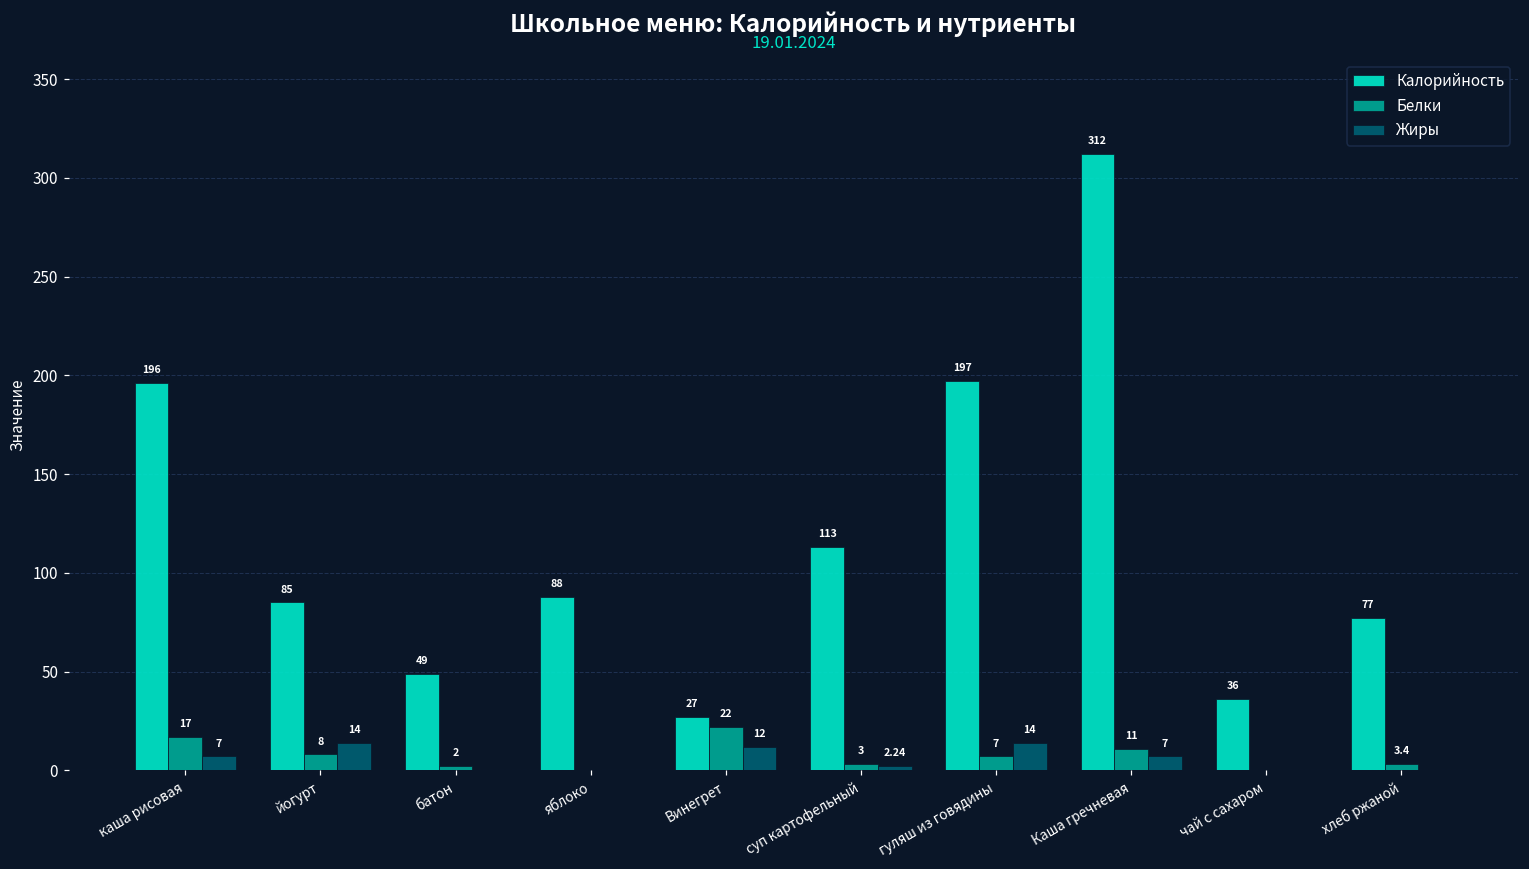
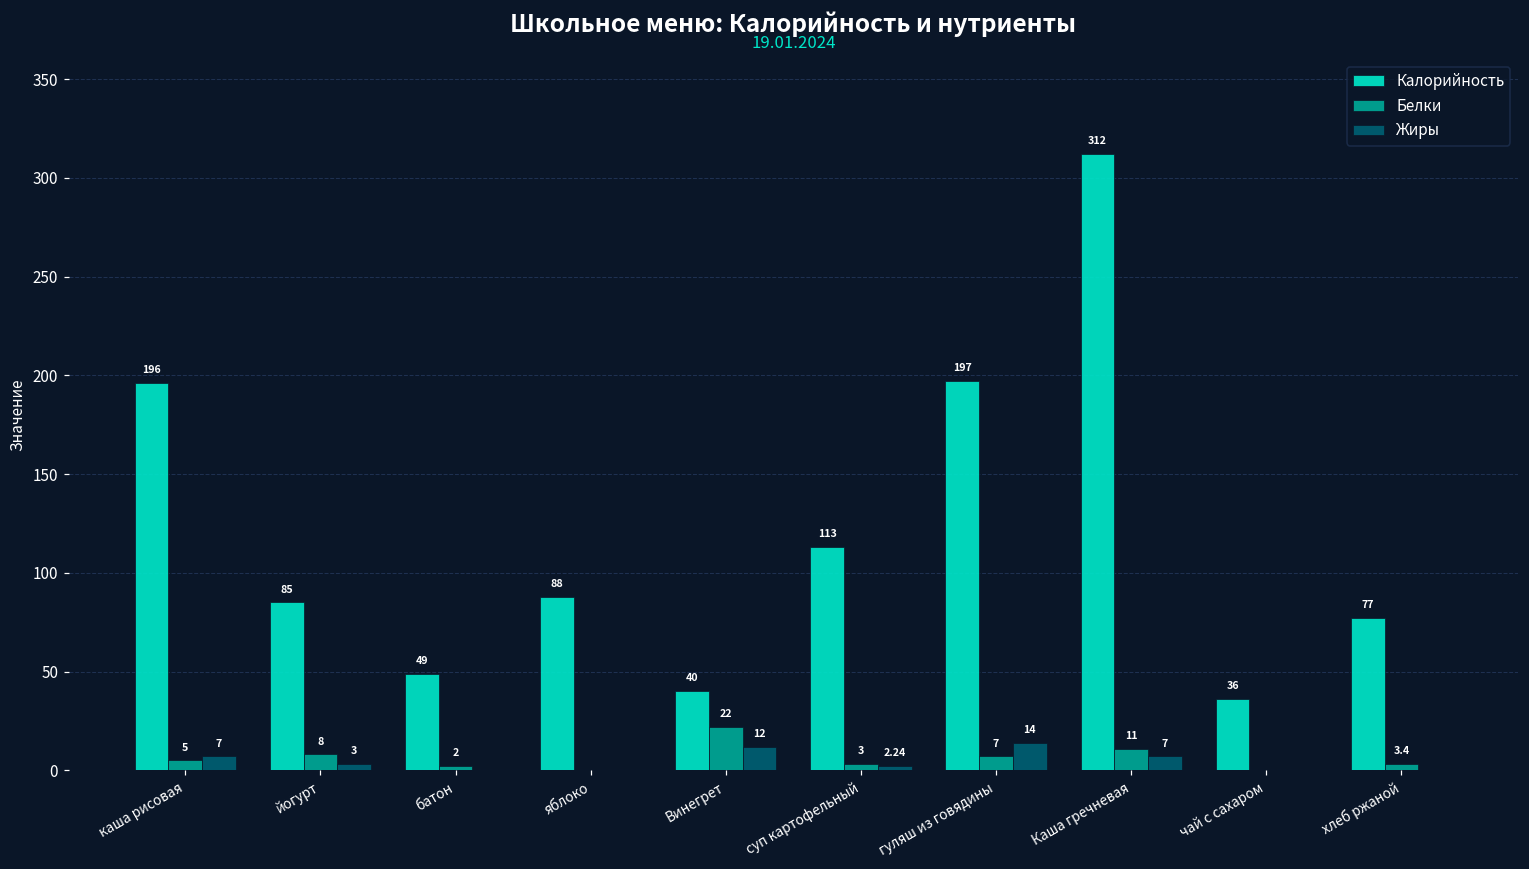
Белки, каша рисовая: 17 -> 5
Жиры, йогурт: 14 -> 3
Калорийность, Винегрет: 27 -> 40
